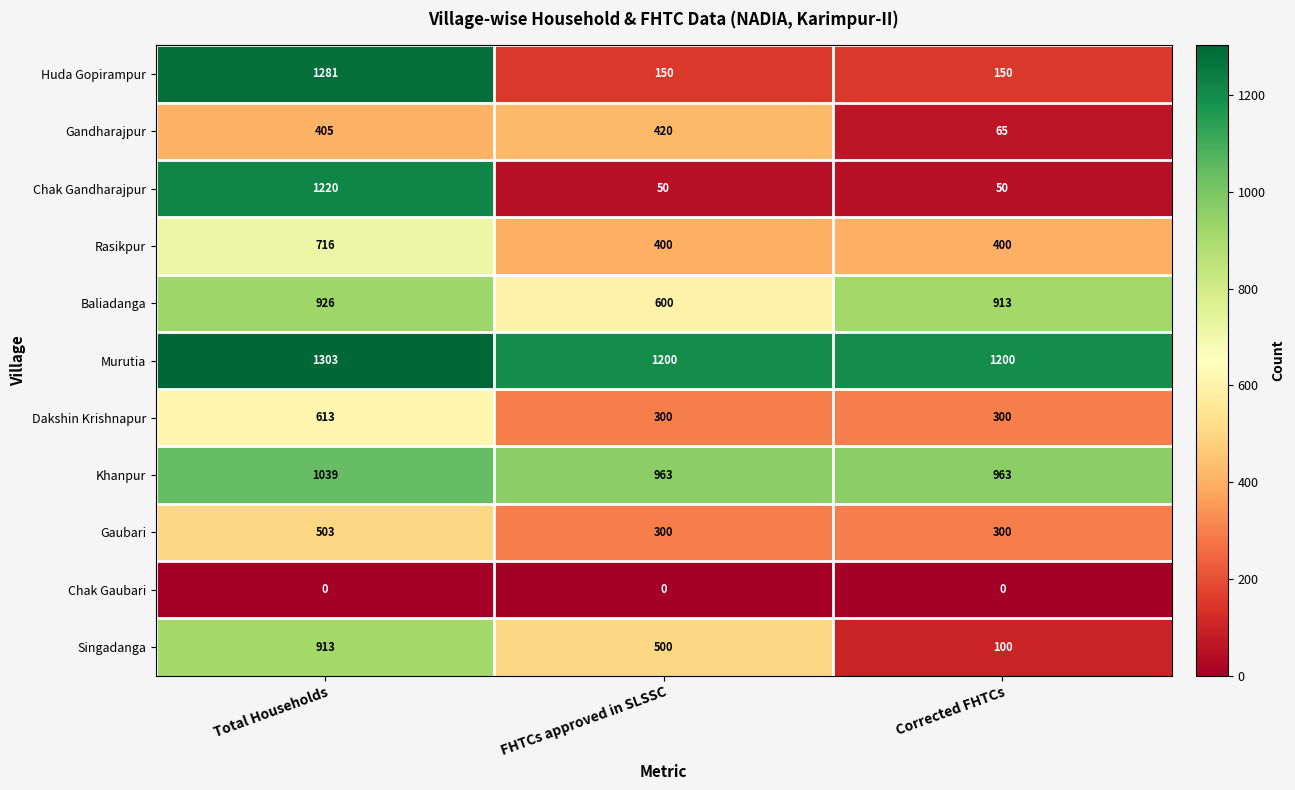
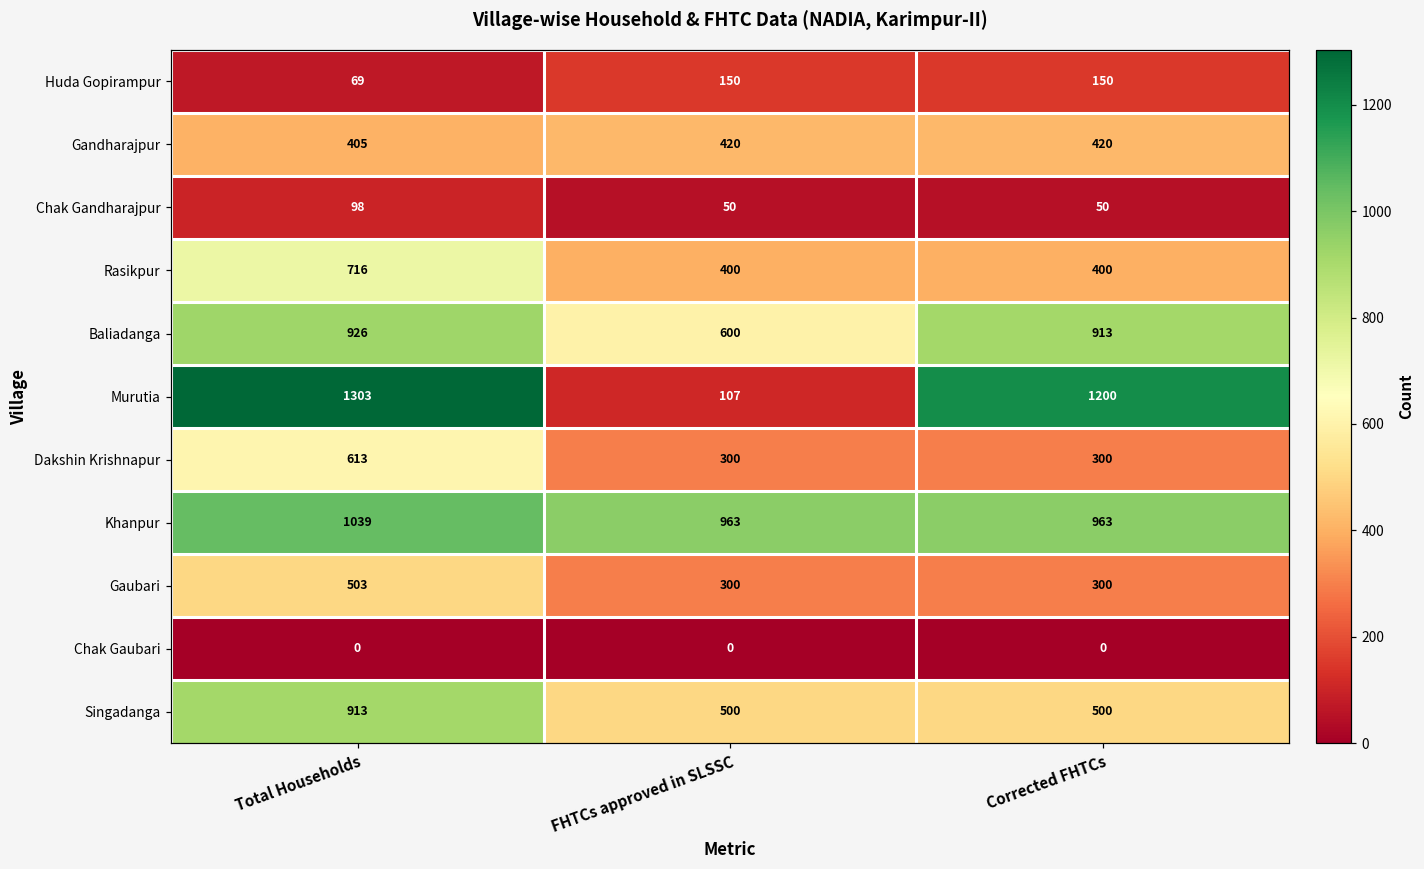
Huda Gopirampur, Total Households: 1281 -> 69
Gandharajpur, Corrected FHTCs: 65 -> 420
Chak Gandharajpur, Total Households: 1220 -> 98
Murutia, FHTCs approved in SLSSC: 1200 -> 107
Singadanga, Corrected FHTCs: 100 -> 500
